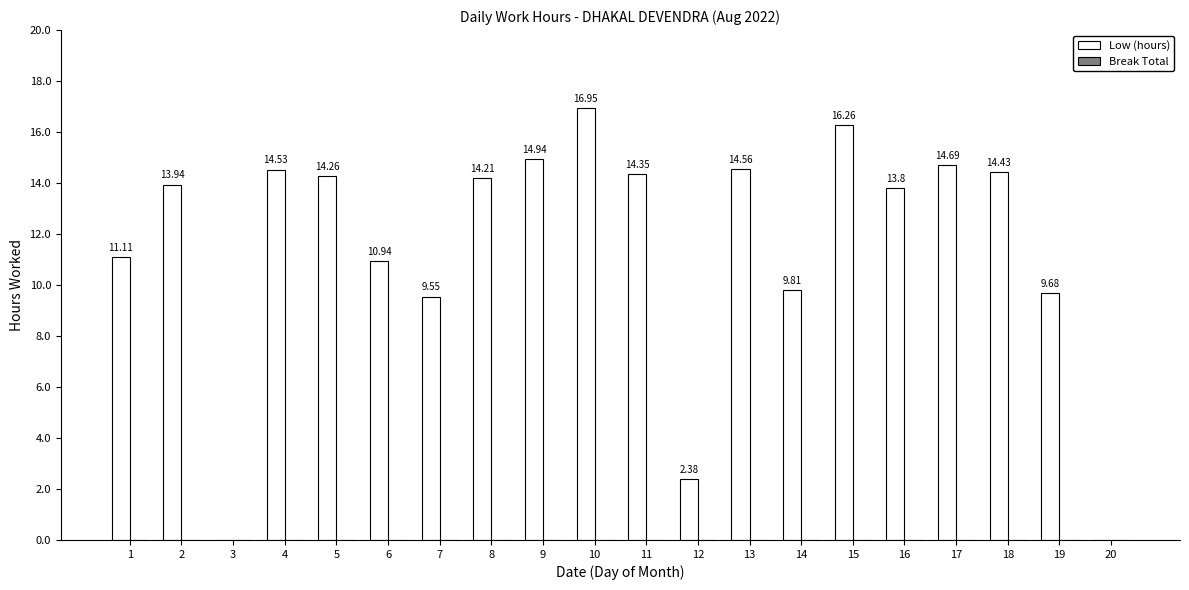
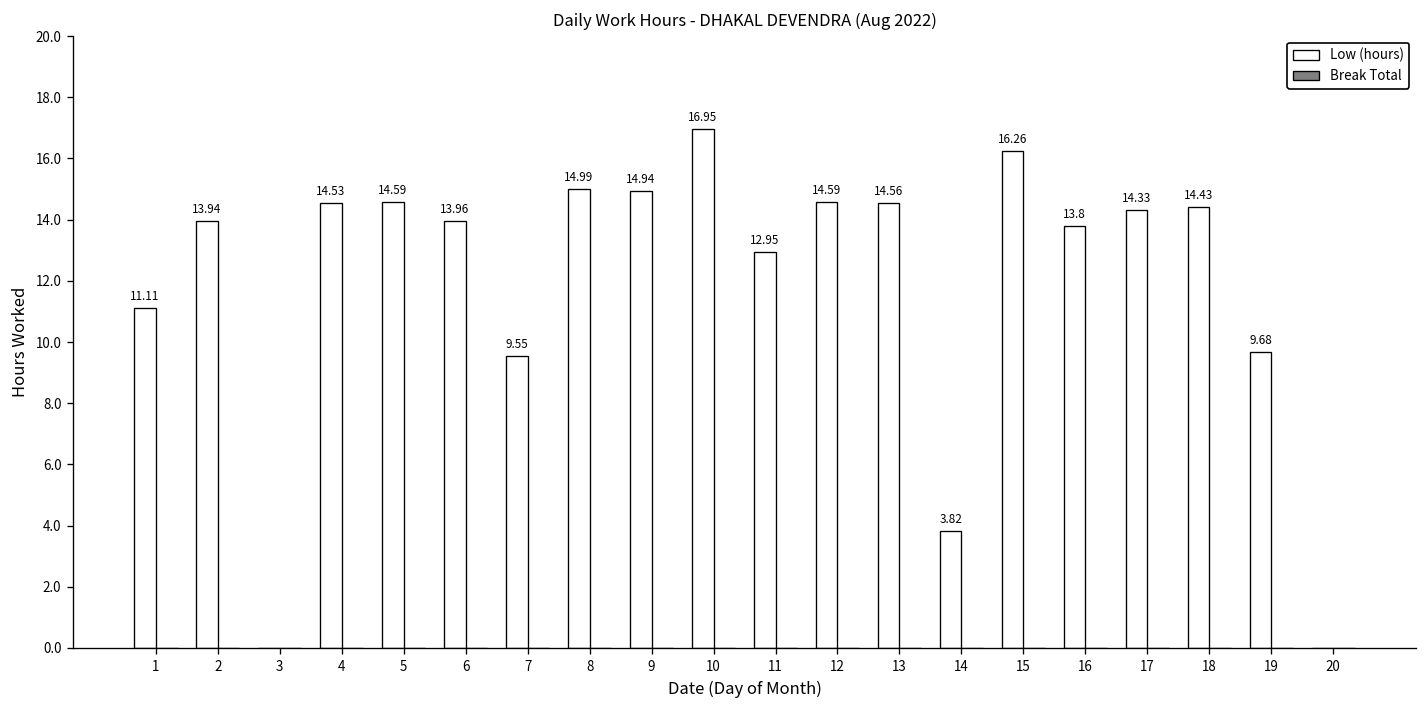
Low (hours), 5: 14.26 -> 14.59
Low (hours), 6: 10.94 -> 13.96
Low (hours), 8: 14.21 -> 14.99
Low (hours), 11: 14.35 -> 12.95
Low (hours), 12: 2.38 -> 14.59
Low (hours), 14: 9.81 -> 3.82
Low (hours), 17: 14.69 -> 14.33
